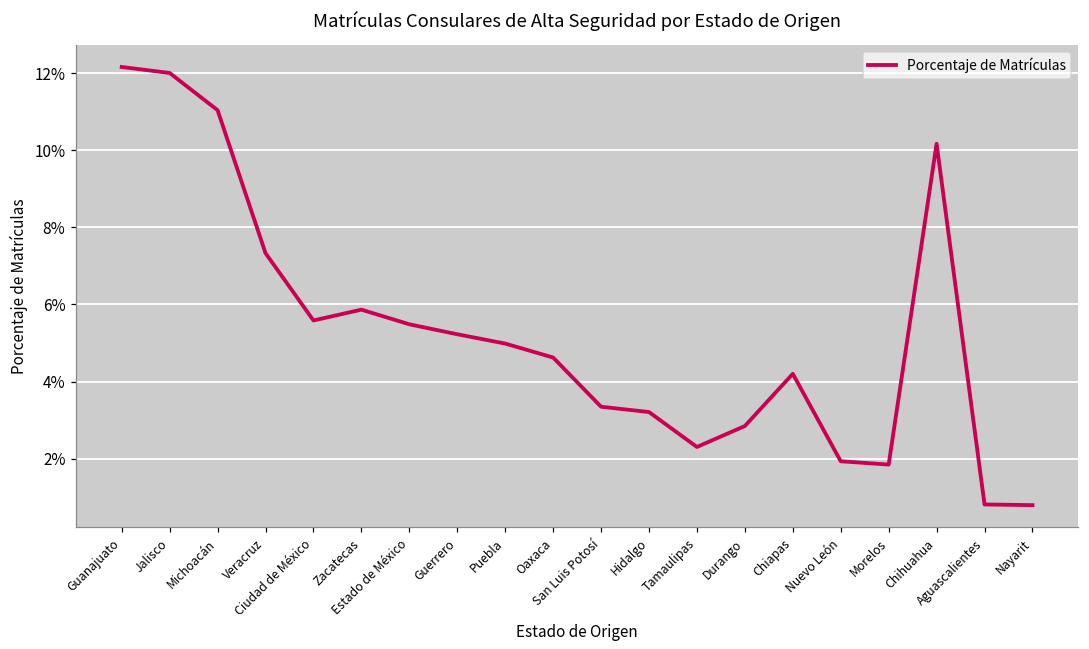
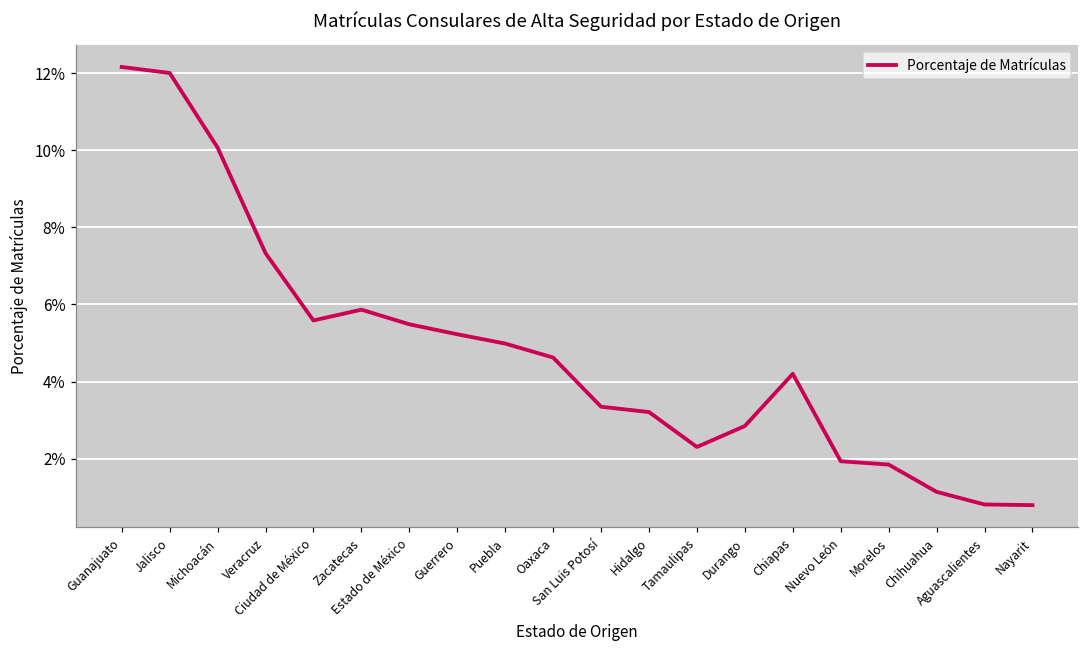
Michoacán: 11.0% -> 10.1%
Chihuahua: 10.2% -> 1.1%
